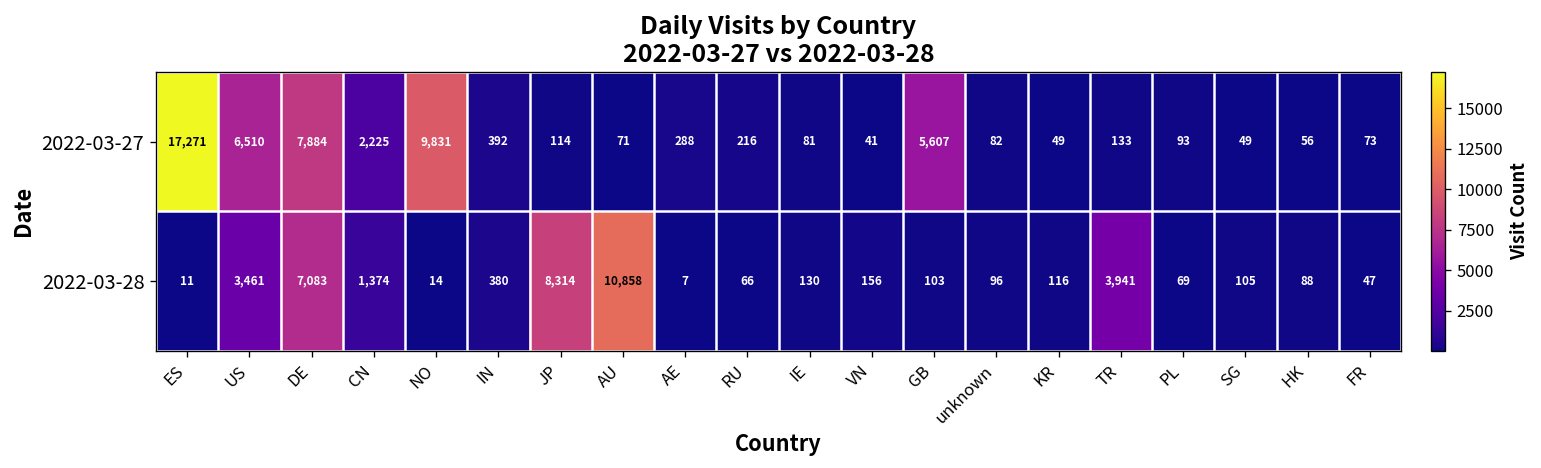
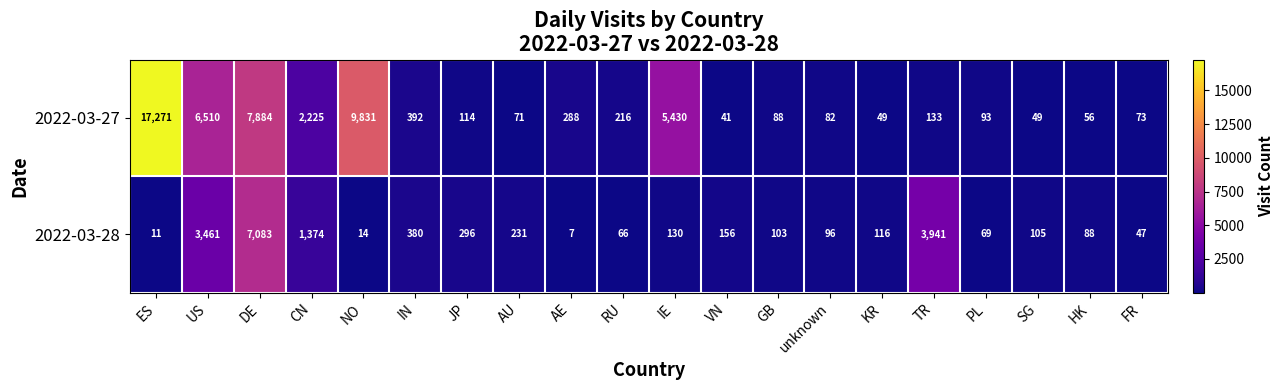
2022-03-27, IE: 81 -> 5,430
2022-03-27, GB: 5,607 -> 88
2022-03-28, JP: 8,314 -> 296
2022-03-28, AU: 10,858 -> 231
